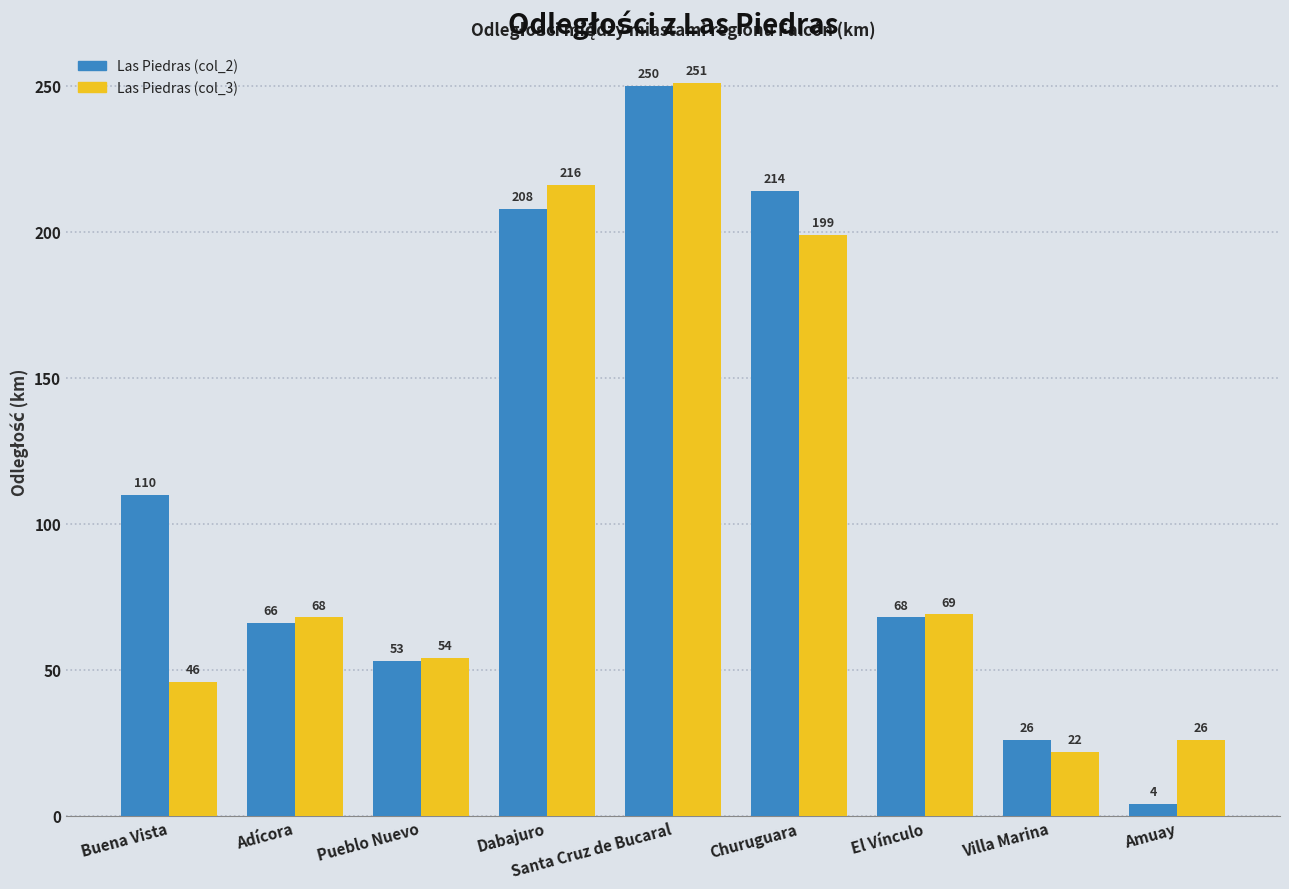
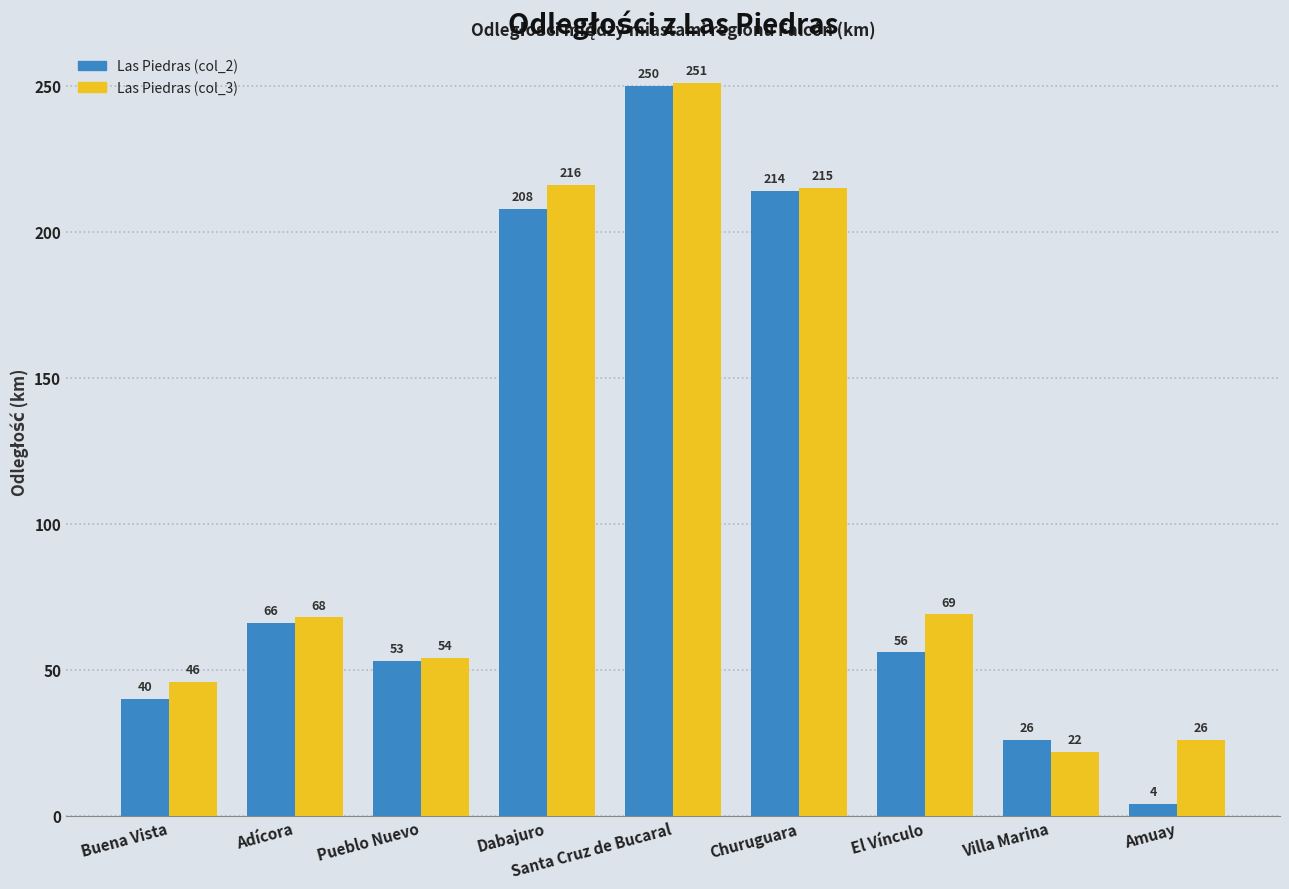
Las Piedras (col_2), Buena Vista: 110 -> 40
Las Piedras (col_3), Churuguara: 199 -> 215
Las Piedras (col_2), El Vínculo: 68 -> 56
